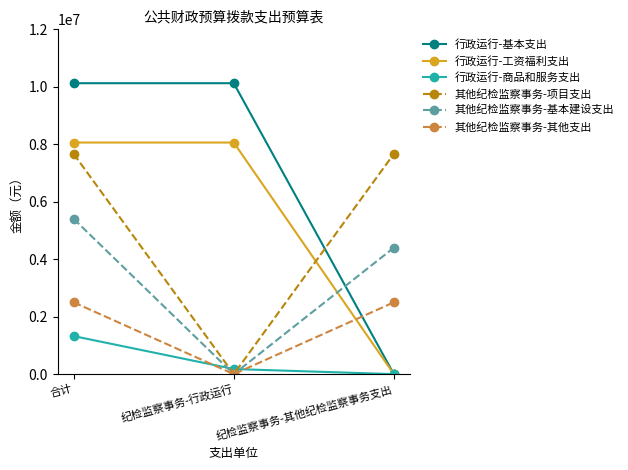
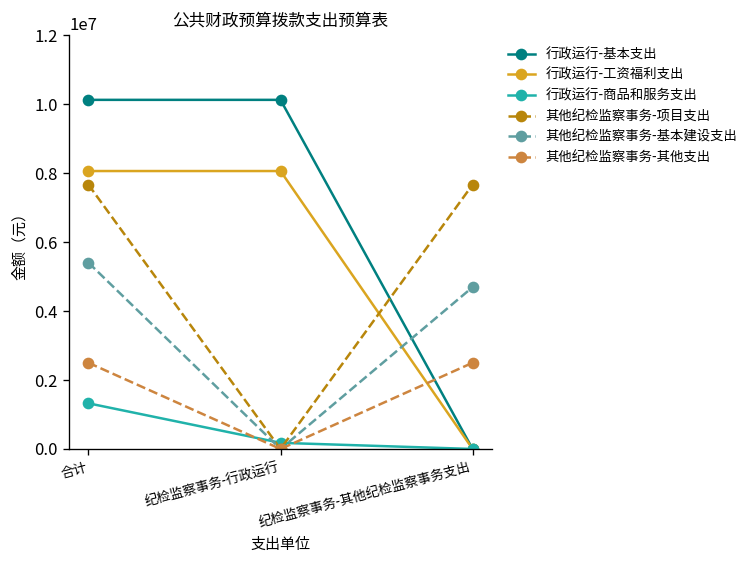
其他纪检监察事务-基本建设支出, 纪检监察事务-其他纪检监察事务支出: 4400000 -> 4700000
